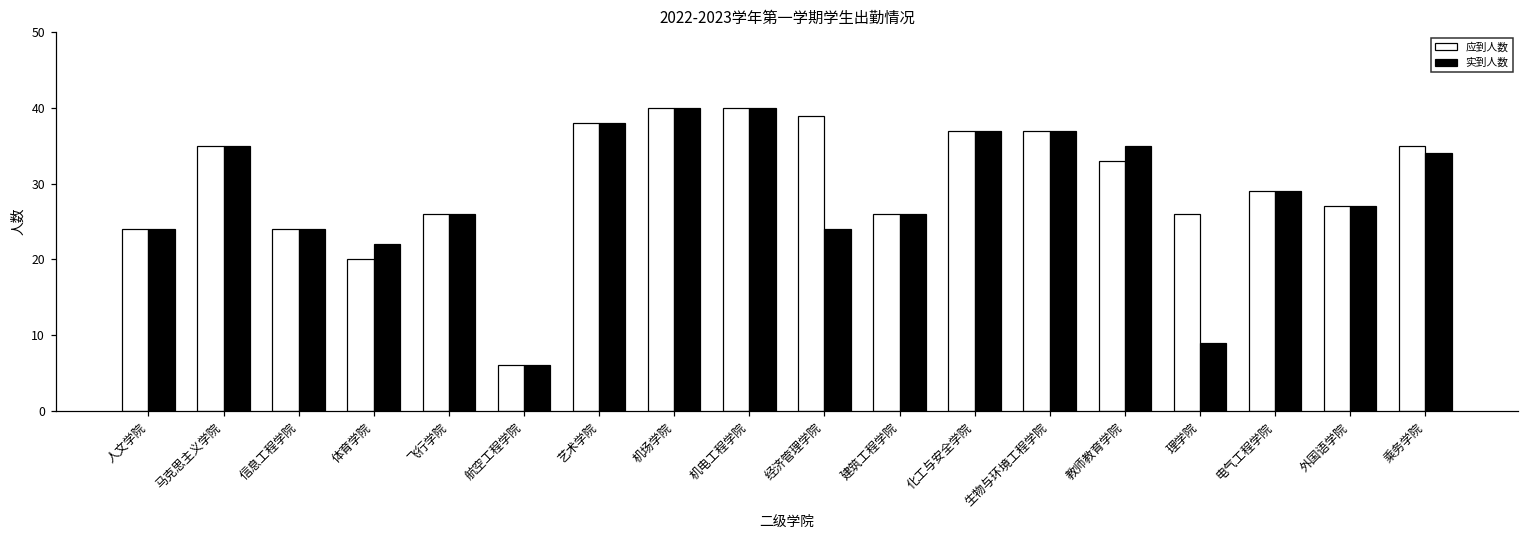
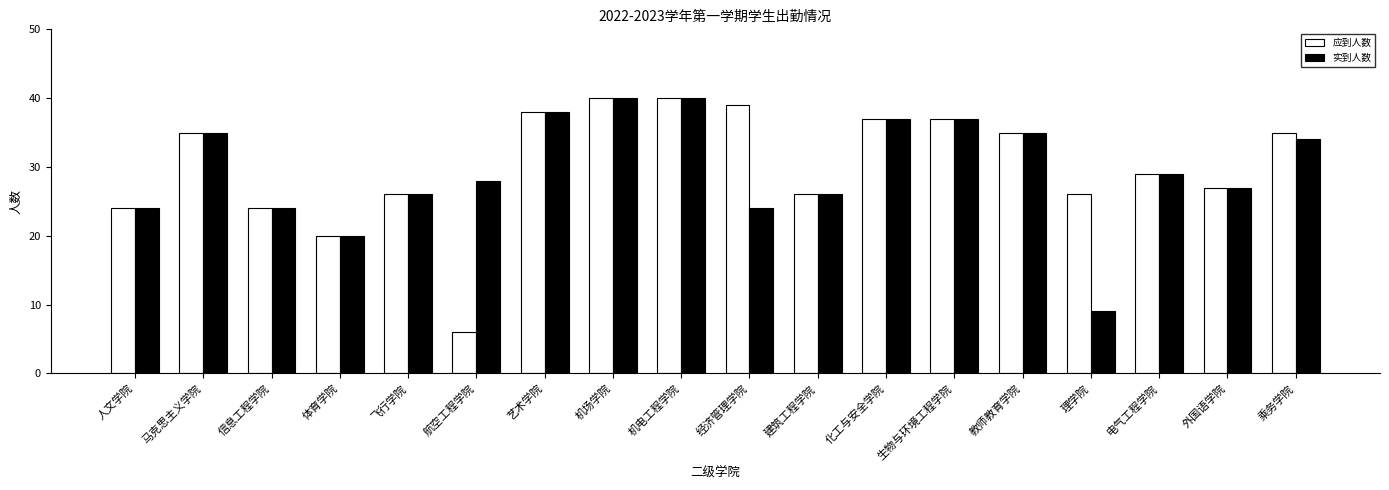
实到人数, 体育学院: 22 -> 20
实到人数, 航空工程学院: 6 -> 28
应到人数, 教师教育学院: 33 -> 35
